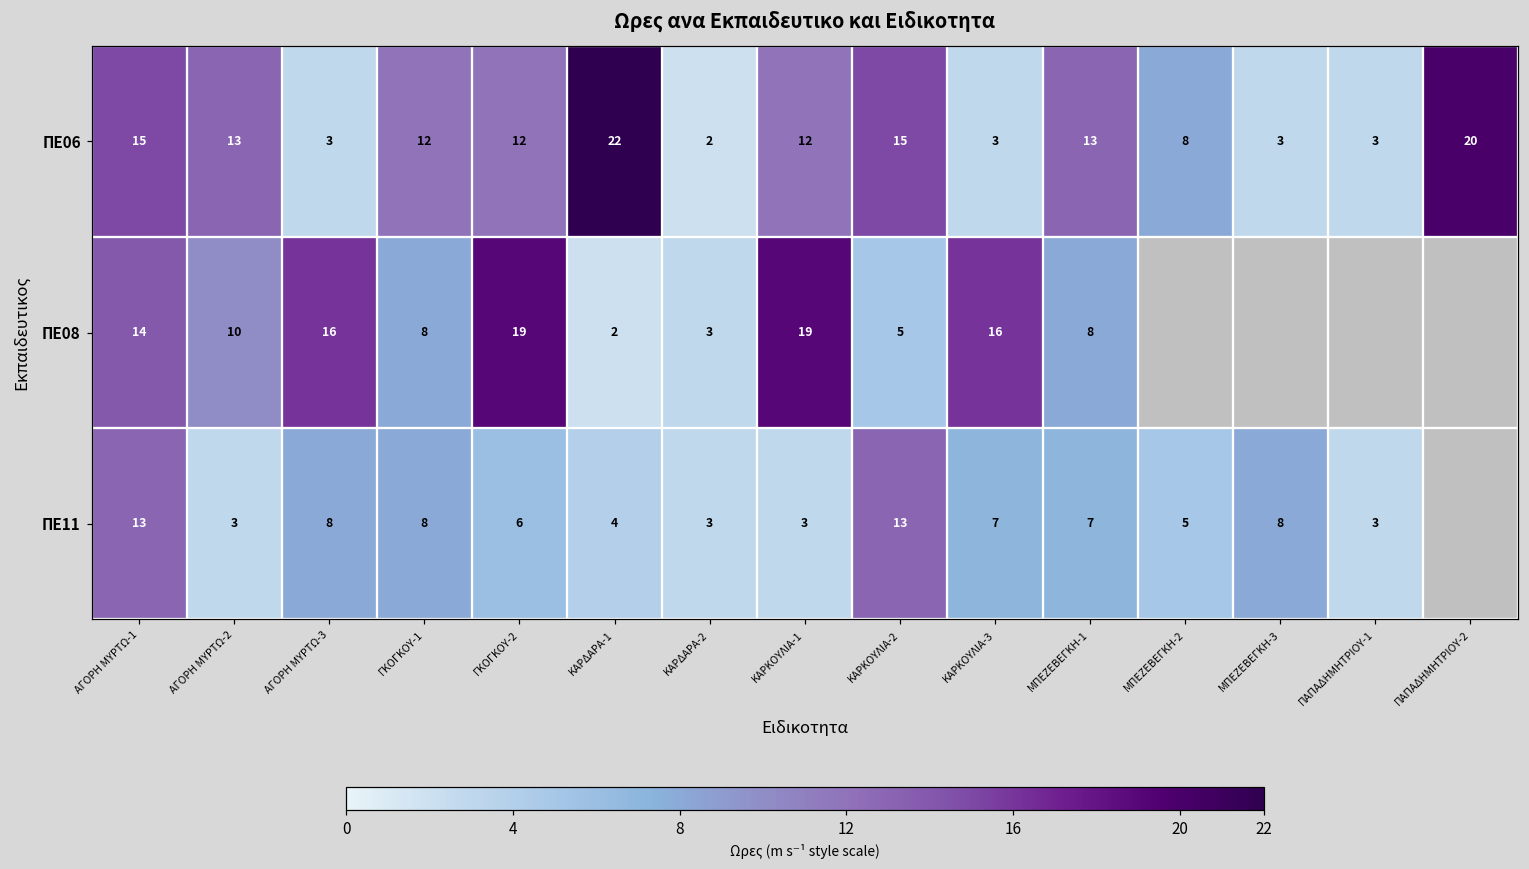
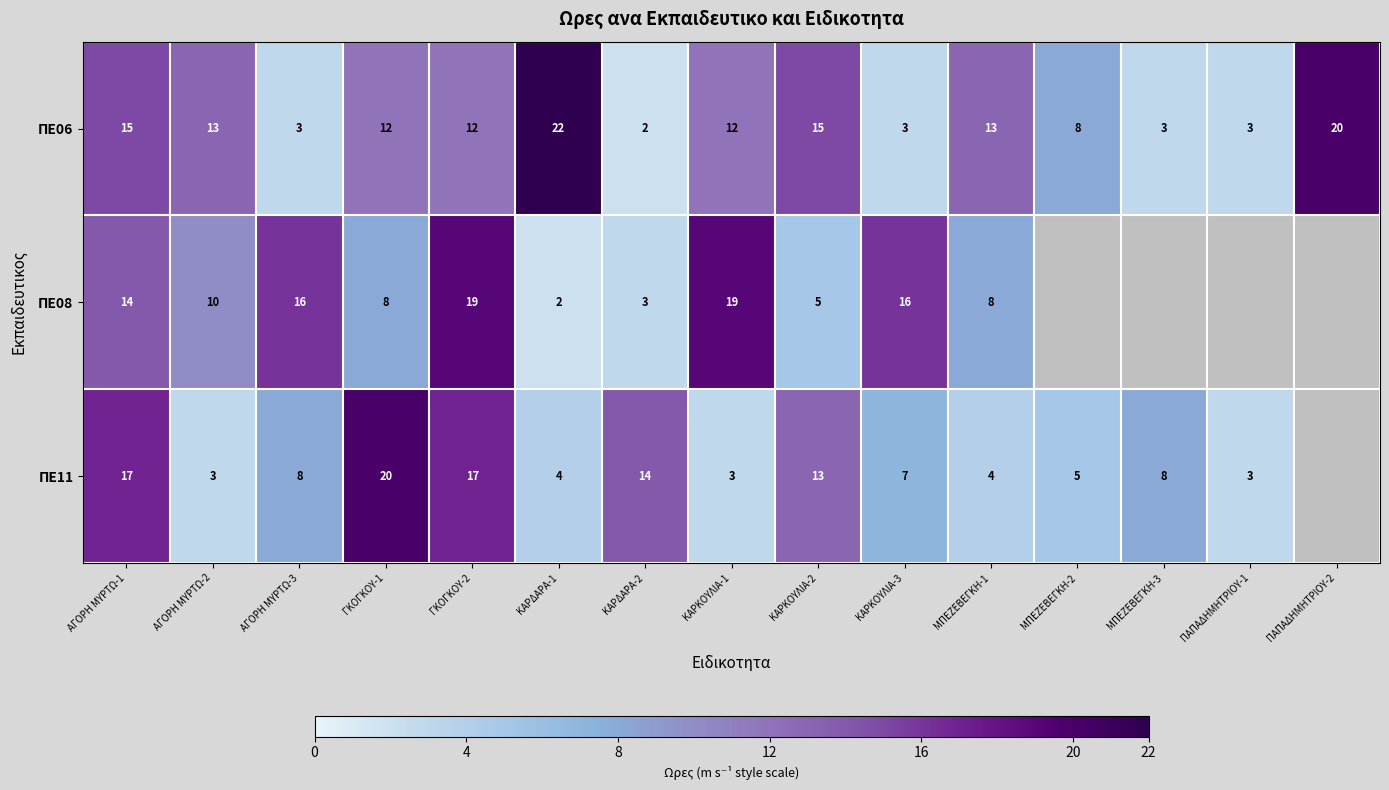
ΠΕ11, ΑΓΟΡΗ ΜΥΡΤΩ-1: 13 -> 17
ΠΕ11, ΓΚΟΓΚΟΥ-1: 8 -> 20
ΠΕ11, ΓΚΟΓΚΟΥ-2: 6 -> 17
ΠΕ11, ΚΑΡΔΑΡΑ-2: 3 -> 14
ΠΕ11, ΜΠΕΖΕΒΕΓΚΗ-1: 7 -> 4
